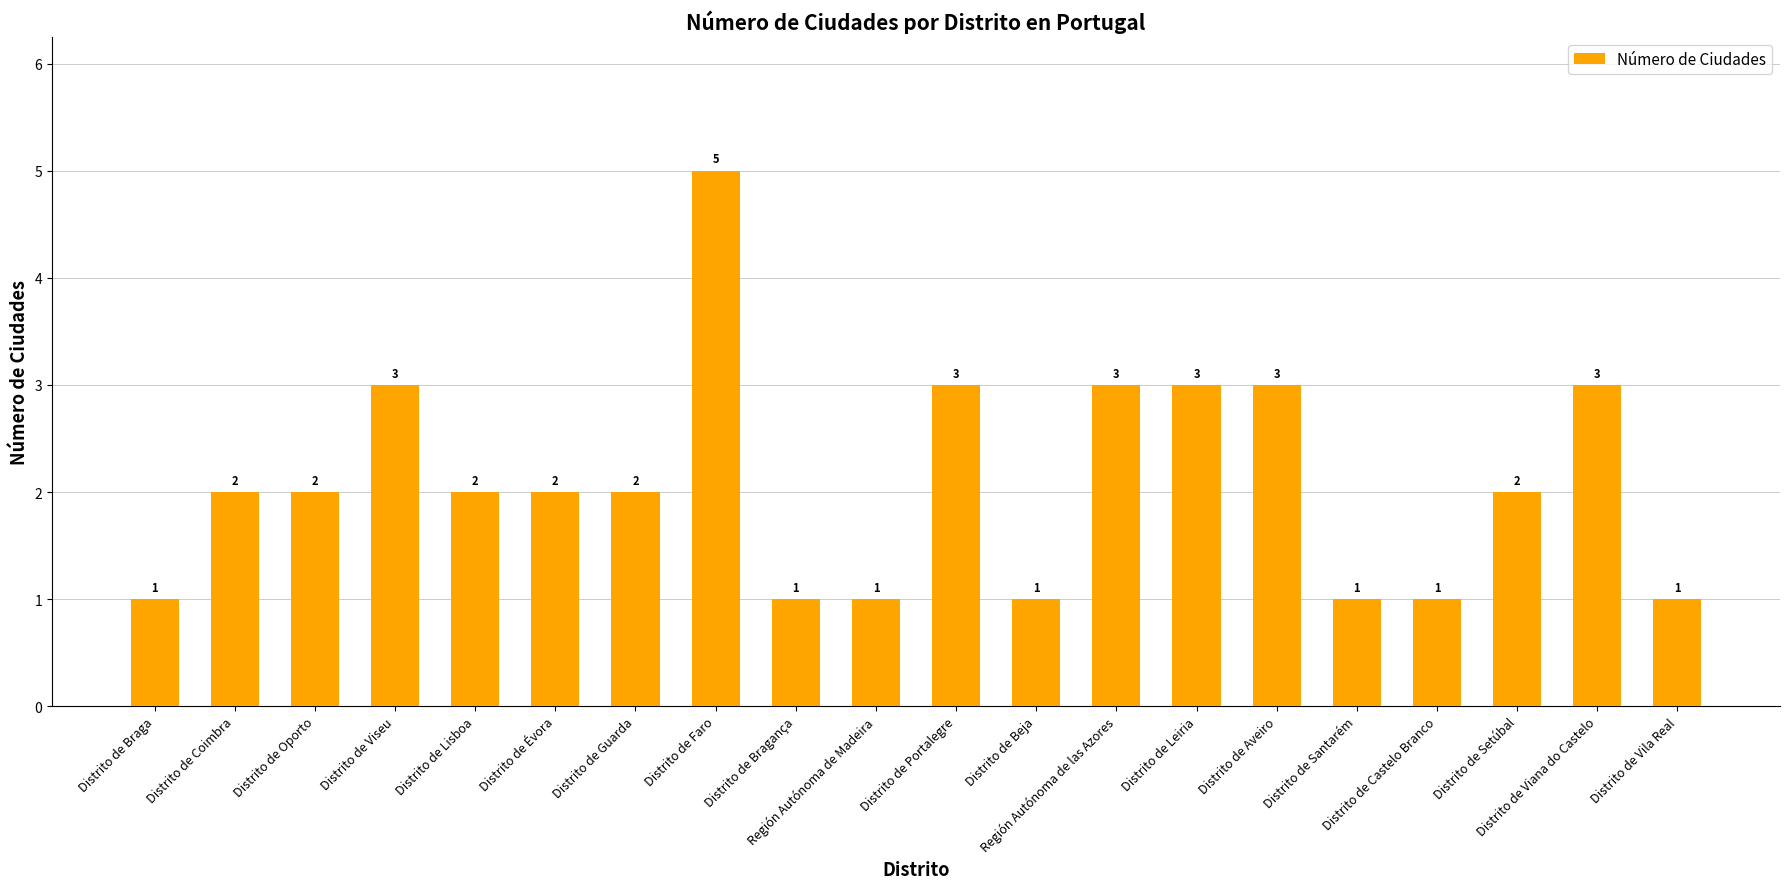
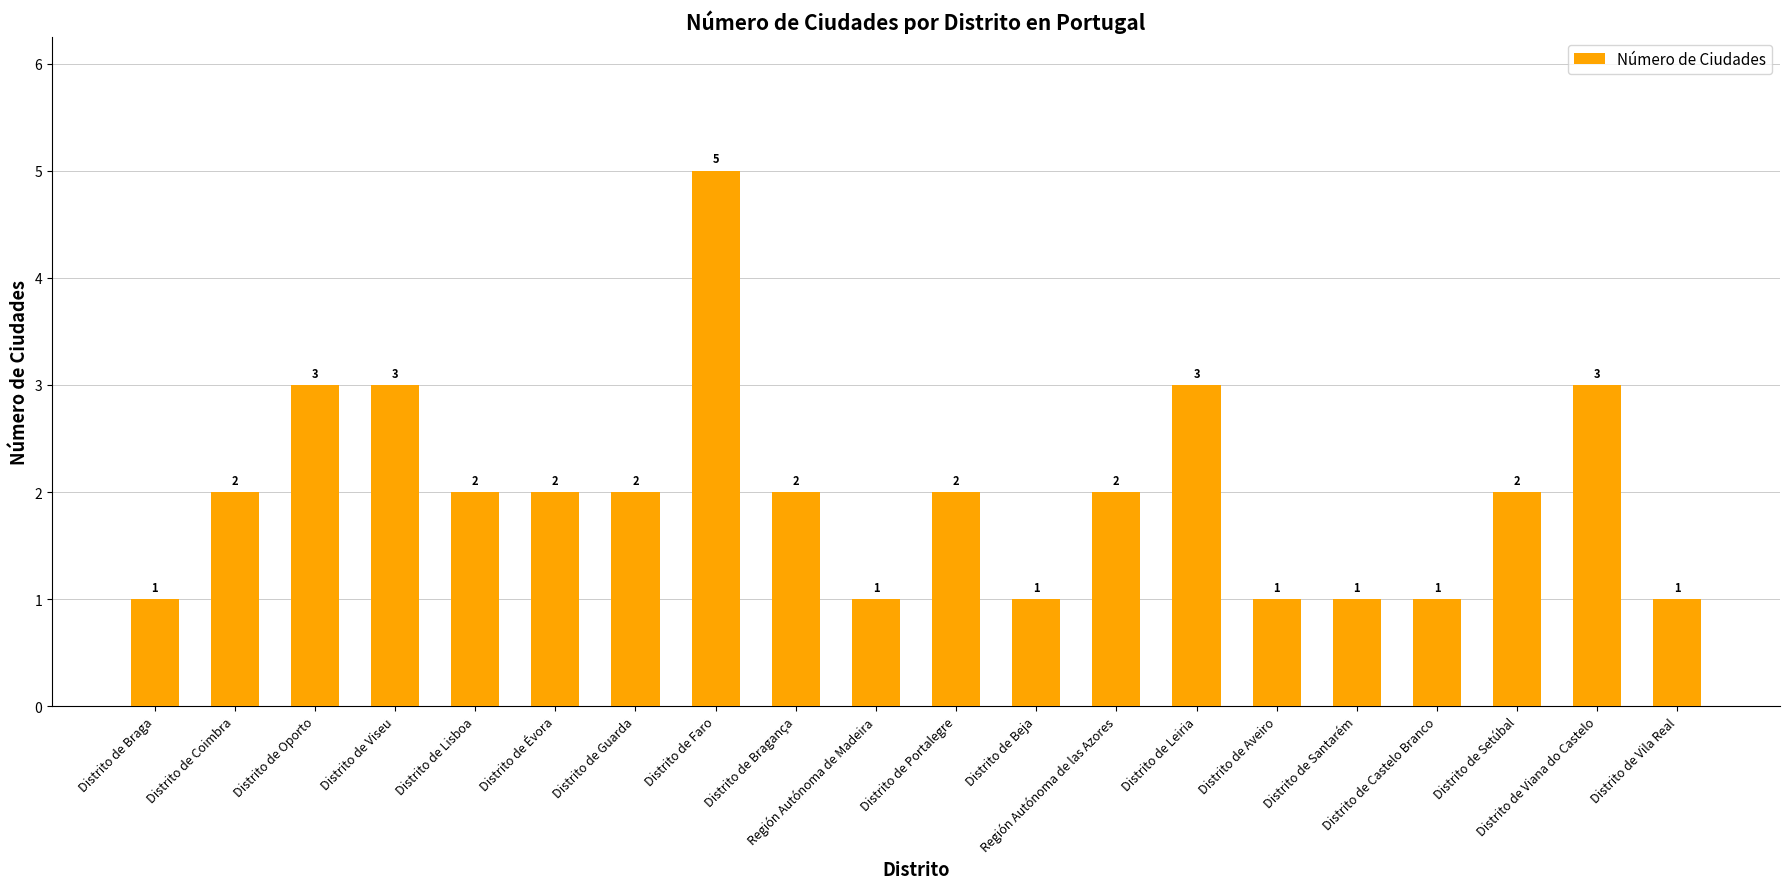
Distrito de Oporto: 2 -> 3
Distrito de Bragança: 1 -> 2
Distrito de Portalegre: 3 -> 2
Región Autónoma de las Azores: 3 -> 2
Distrito de Aveiro: 3 -> 1
